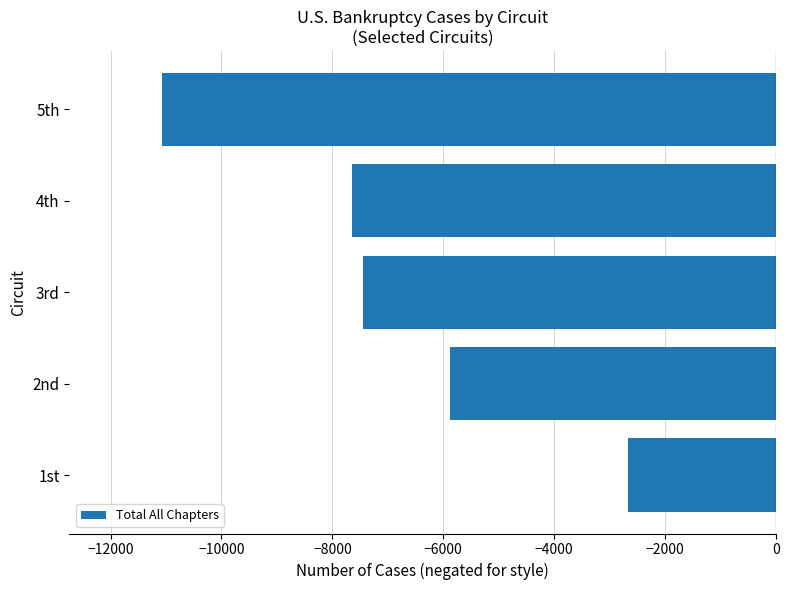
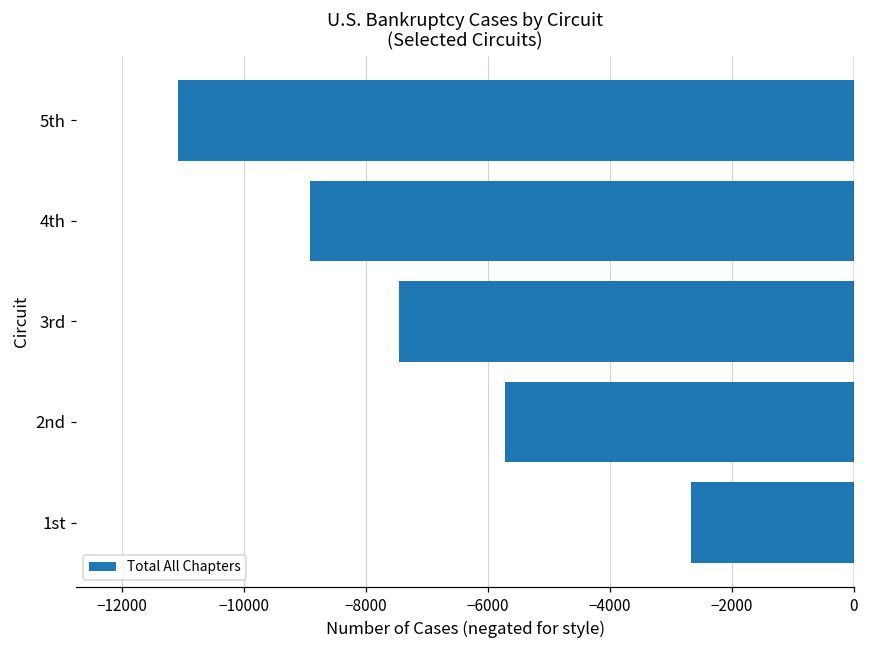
4th: -7600 -> -8900
2nd: -5900 -> -5700
